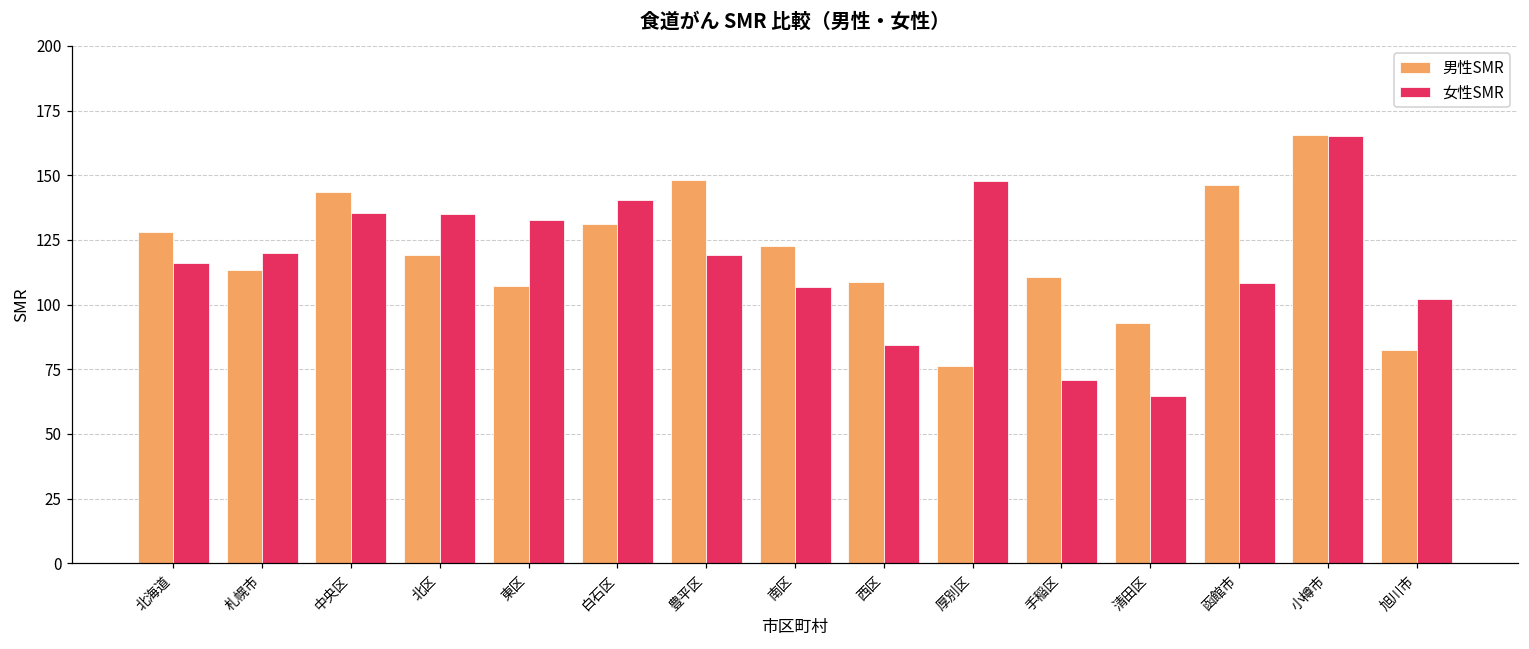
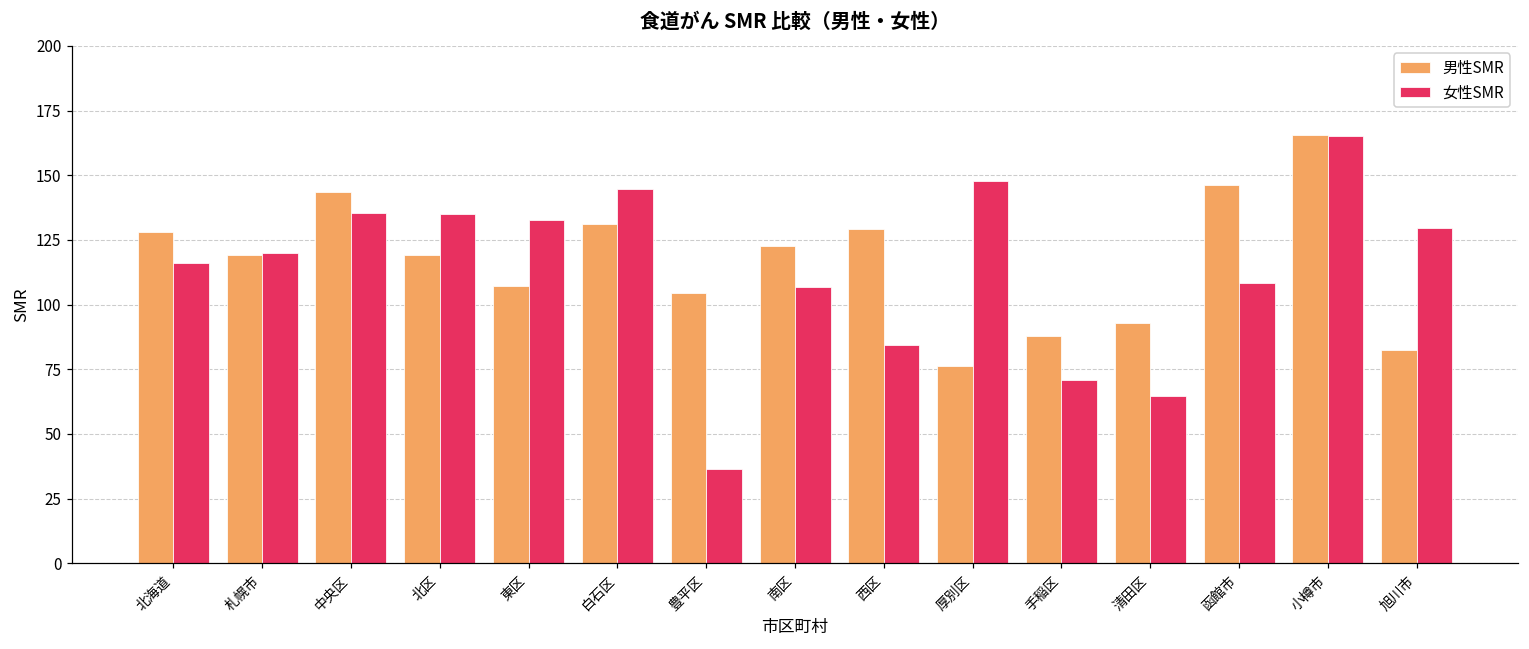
男性SMR, 札幌市: 114 -> 119
女性SMR, 白石区: 141 -> 145
男性SMR, 豊平区: 148 -> 105
女性SMR, 豊平区: 119 -> 36
男性SMR, 西区: 109 -> 129
男性SMR, 手稲区: 111 -> 88
女性SMR, 旭川市: 102 -> 129
